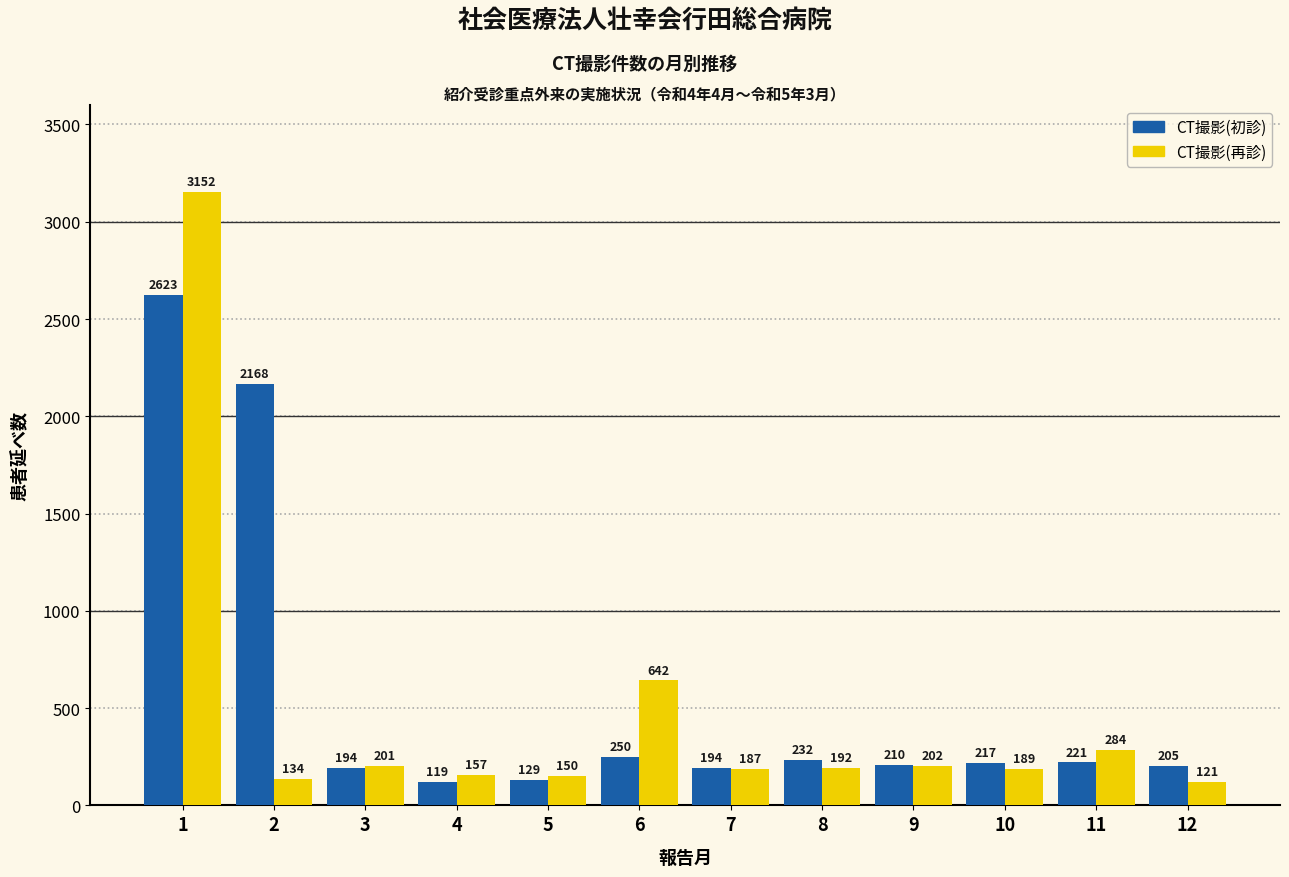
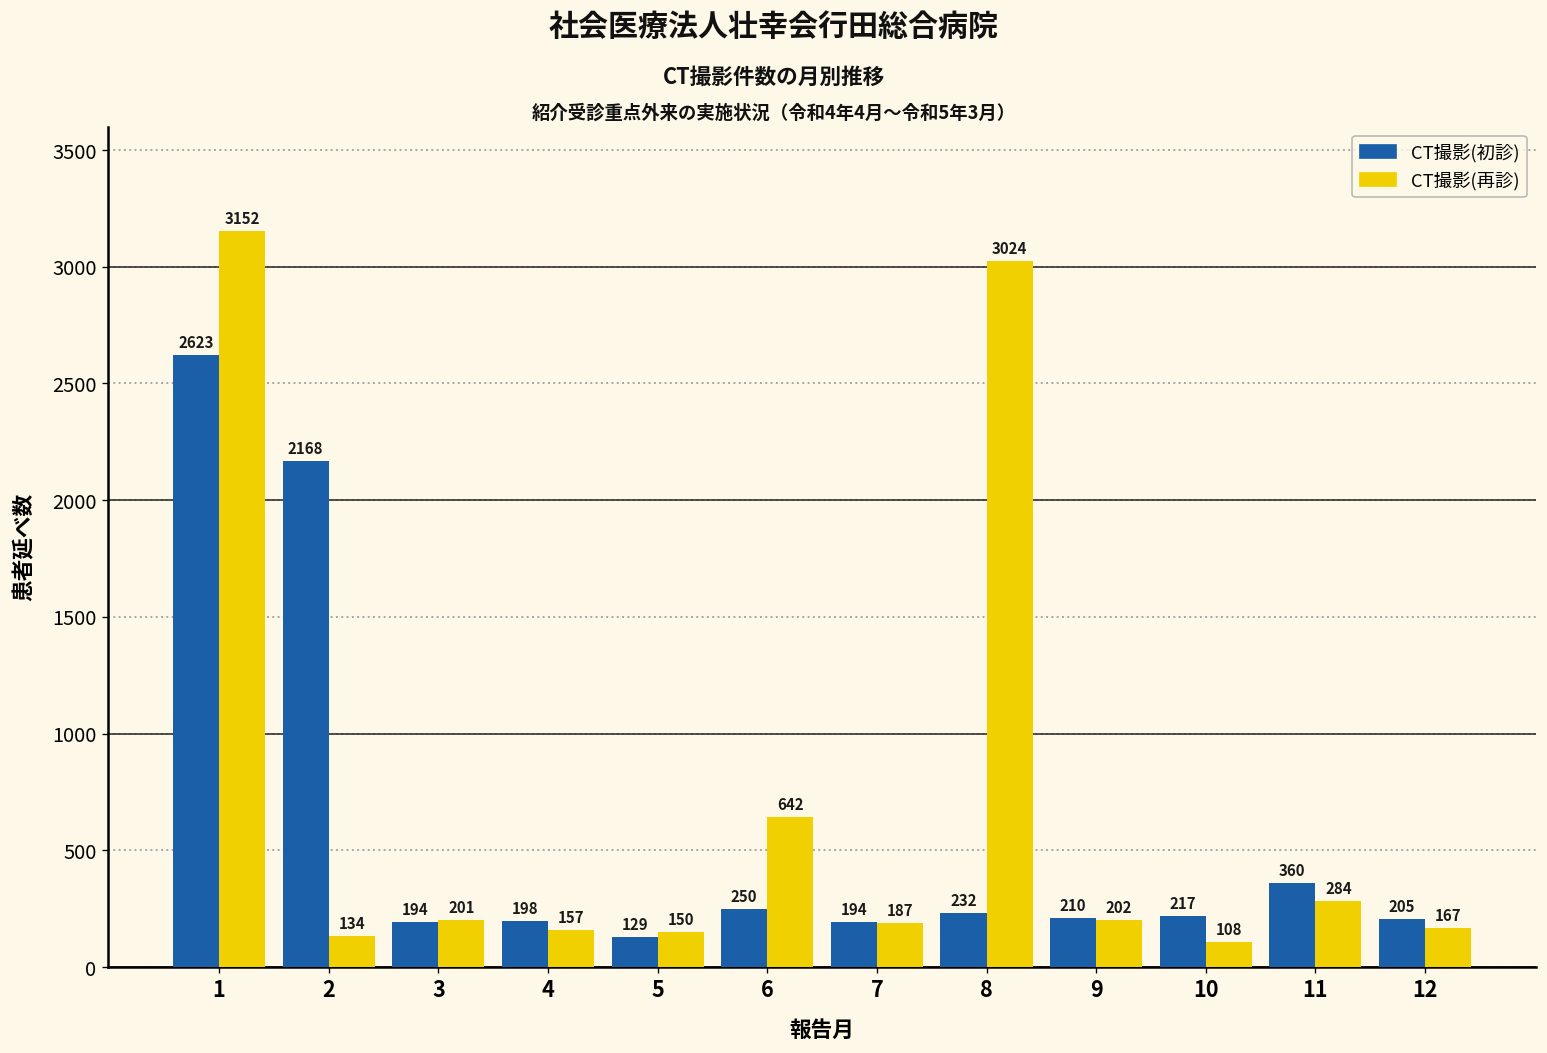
CT撮影(初診), 4: 119 -> 198
CT撮影(再診), 8: 192 -> 3024
CT撮影(再診), 10: 189 -> 108
CT撮影(初診), 11: 221 -> 360
CT撮影(再診), 12: 121 -> 167
